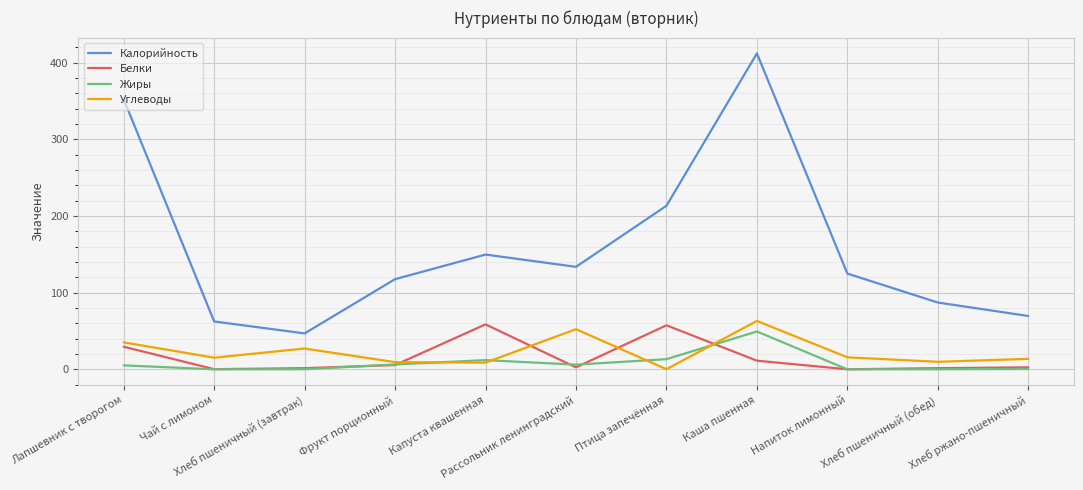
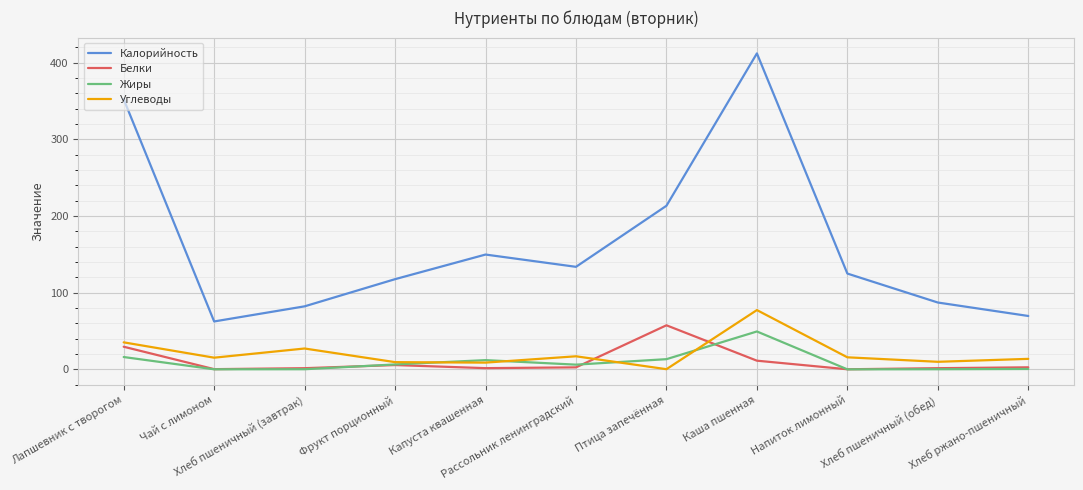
Жиры, Лапшевник с творогом: 10 -> 20
Калорийность, Хлеб пшеничный (завтрак): 50 -> 80
Белки, Капуста квашенная: 60 -> 0
Углеводы, Рассольник ленинградский: 50 -> 20
Углеводы, Каша пшенная: 60 -> 80
